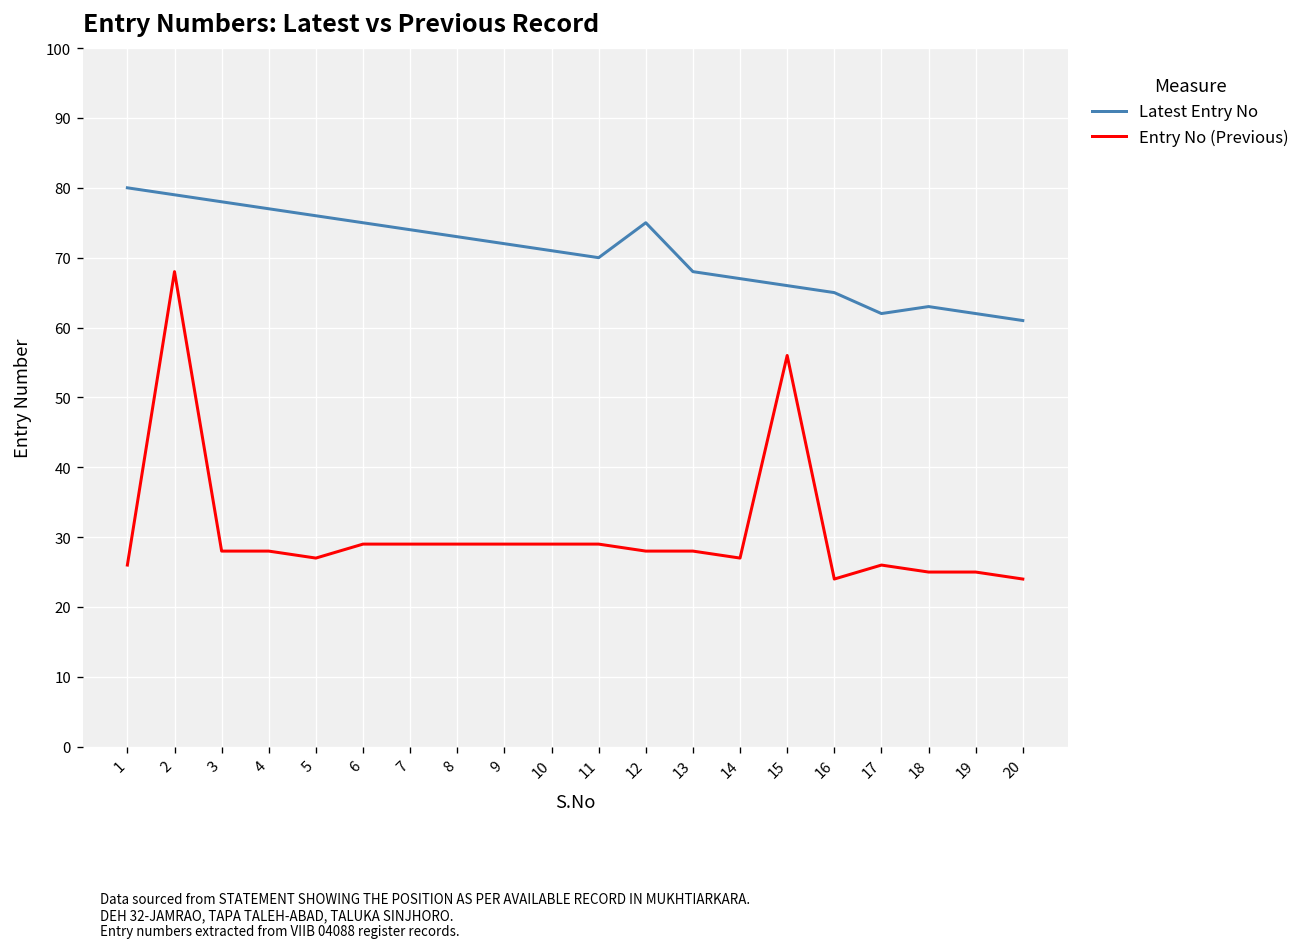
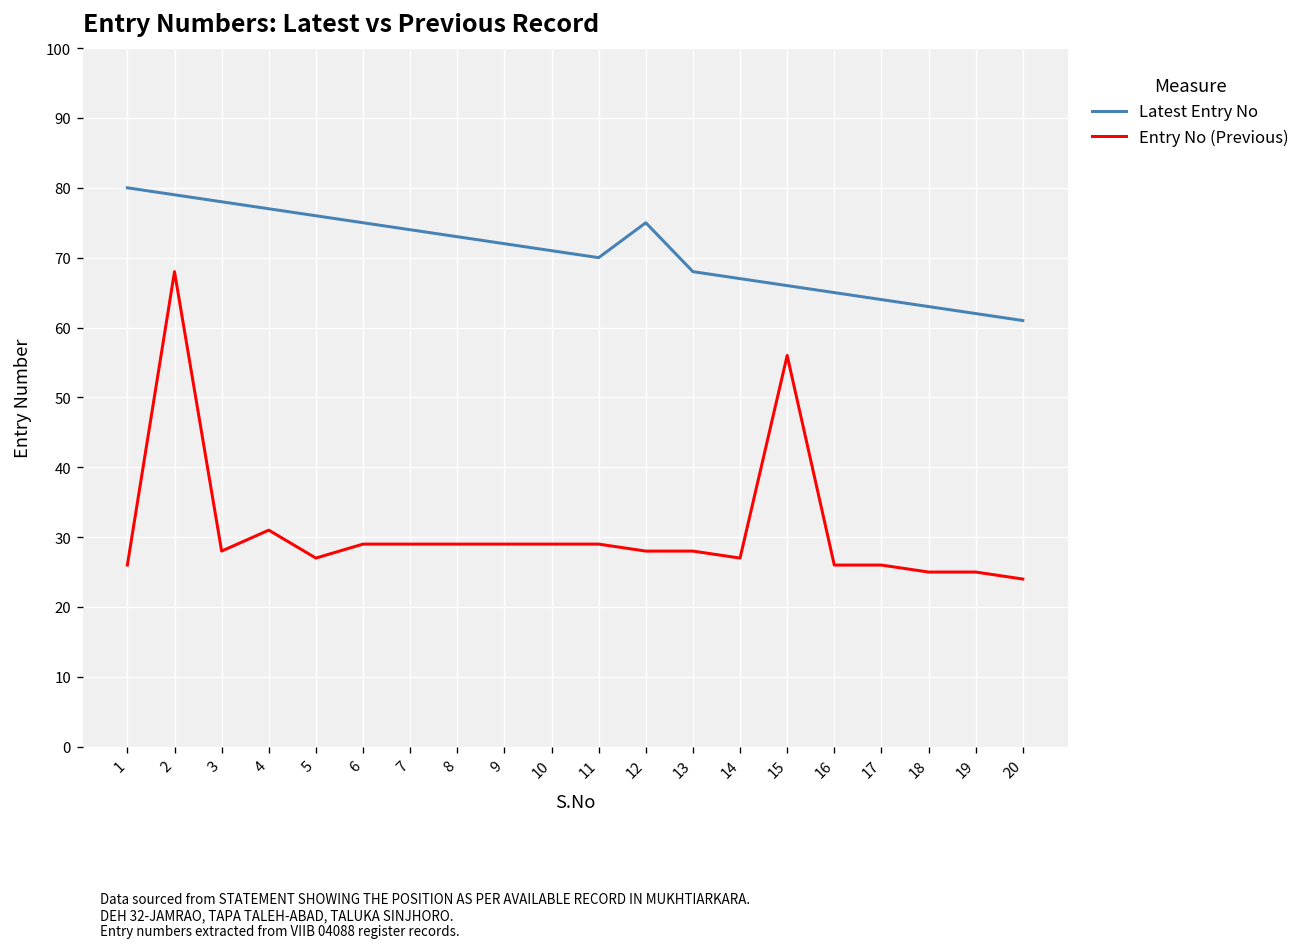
Entry No (Previous), 4: 28 -> 31
Entry No (Previous), 16: 24 -> 26
Latest Entry No, 17: 62 -> 64
